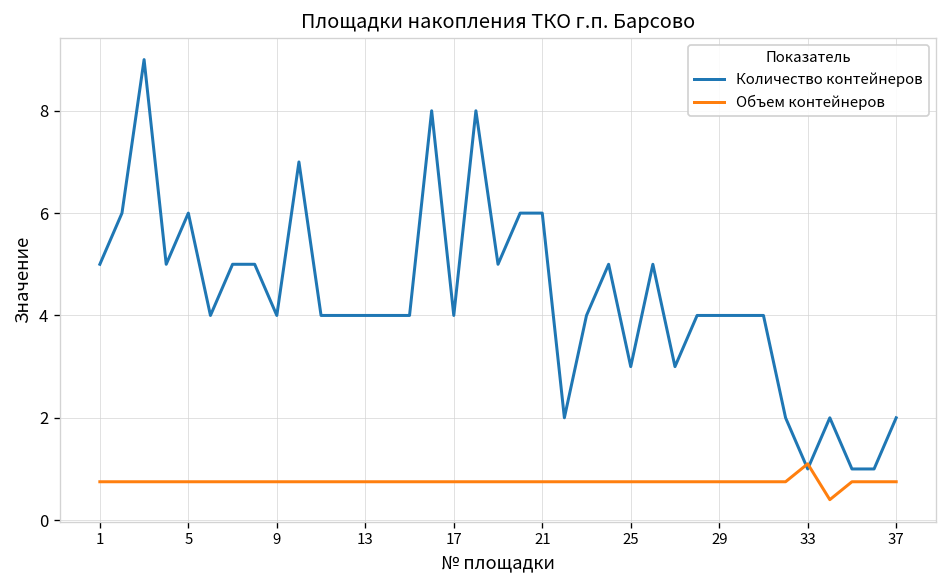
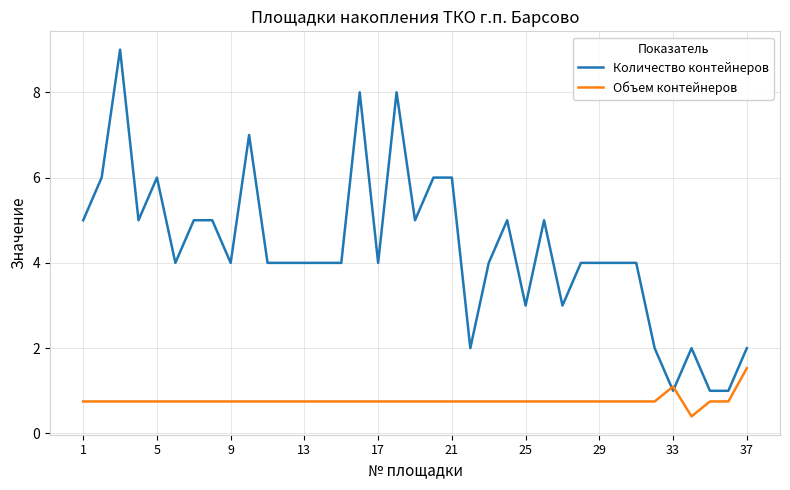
Объем контейнеров, 37: 0.8 -> 1.5
